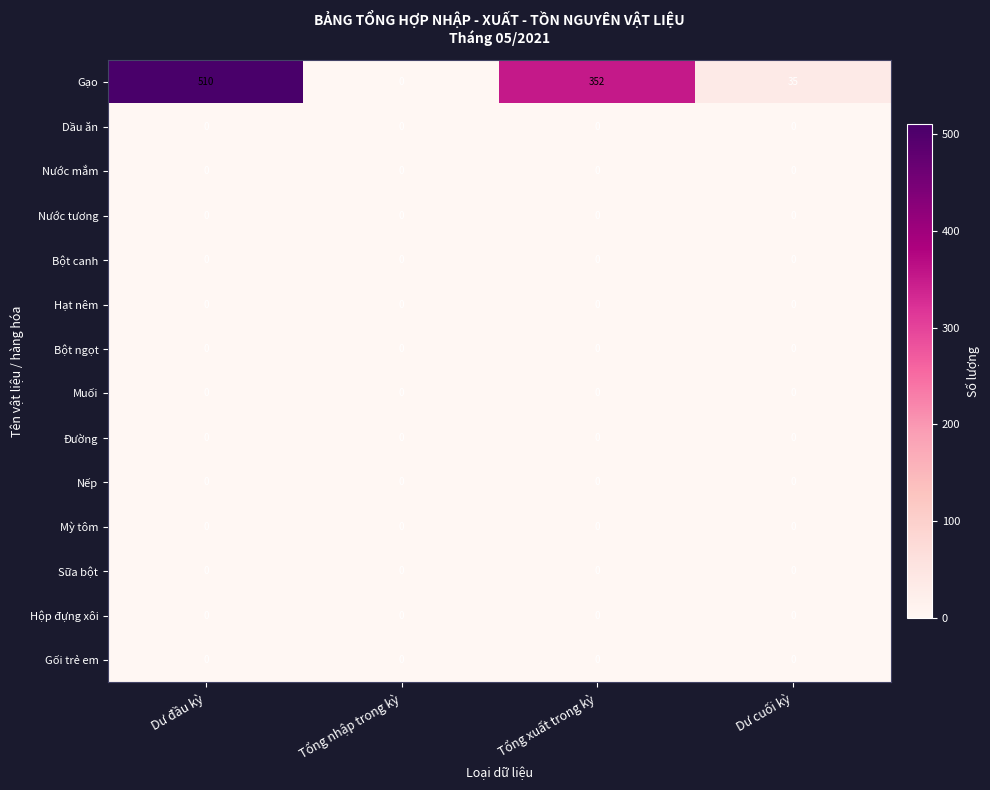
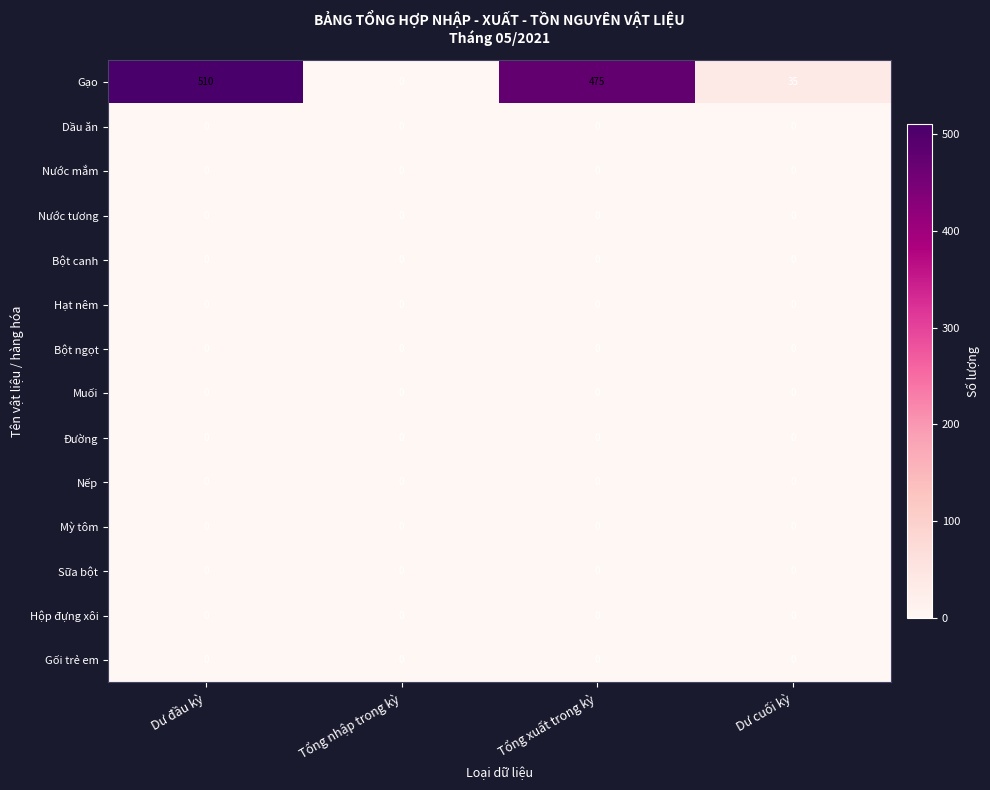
Gạo, Tổng xuất trong kỳ: 352 -> 475
